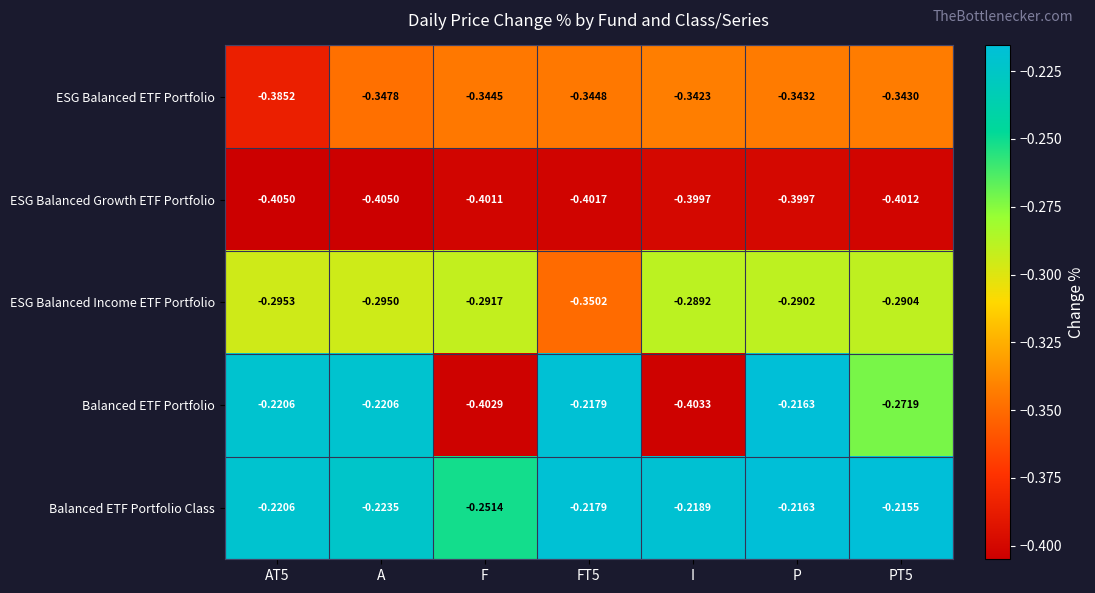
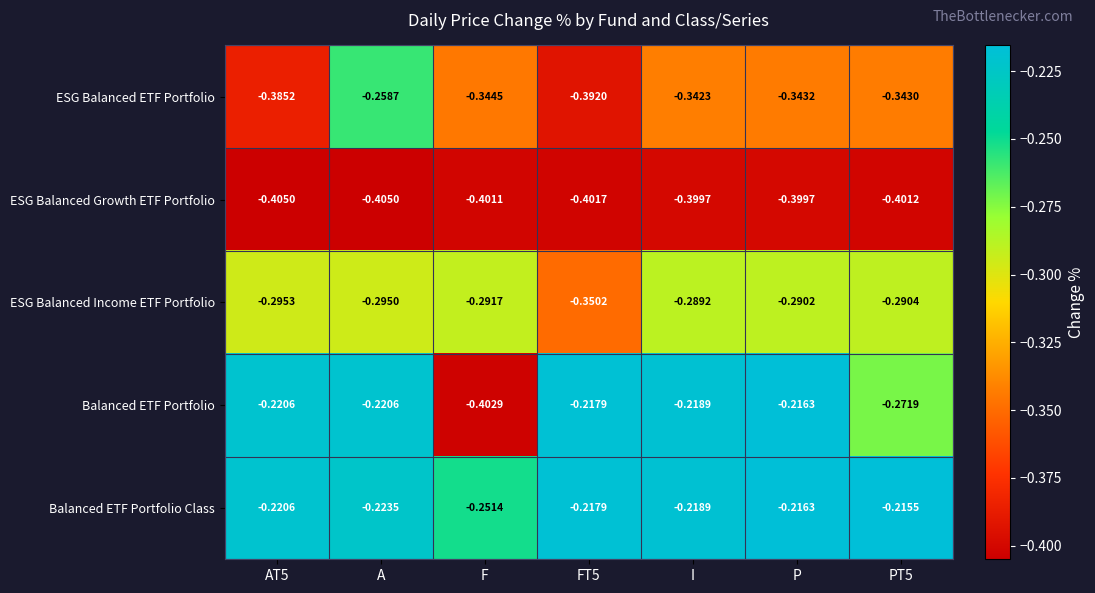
ESG Balanced ETF Portfolio, A: -0.3478 -> -0.2587
ESG Balanced ETF Portfolio, FT5: -0.3448 -> -0.3920
Balanced ETF Portfolio, I: -0.4033 -> -0.2189
